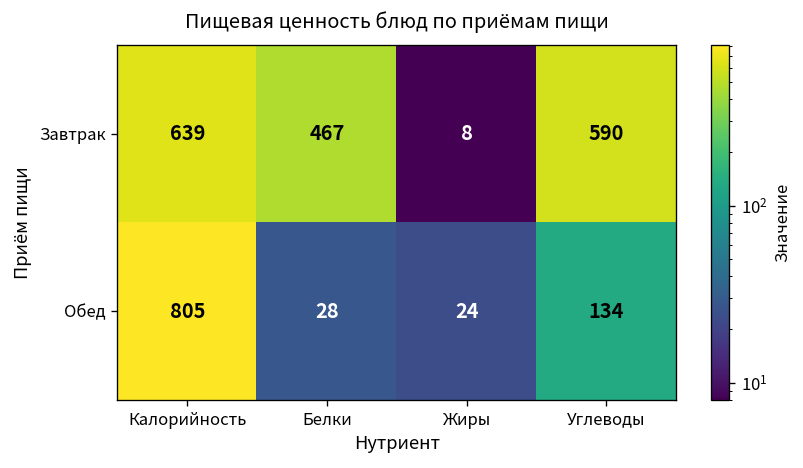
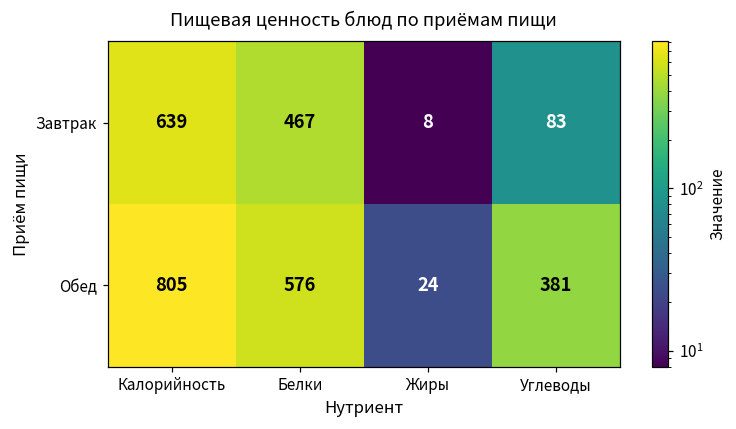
Завтрак, Углеводы: 590 -> 83
Обед, Белки: 28 -> 576
Обед, Углеводы: 134 -> 381
